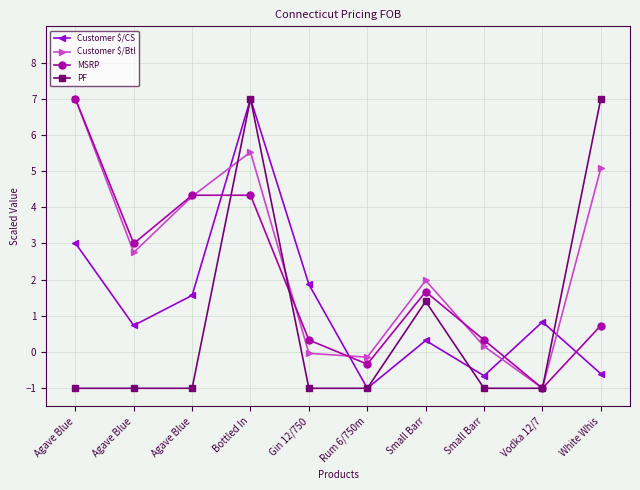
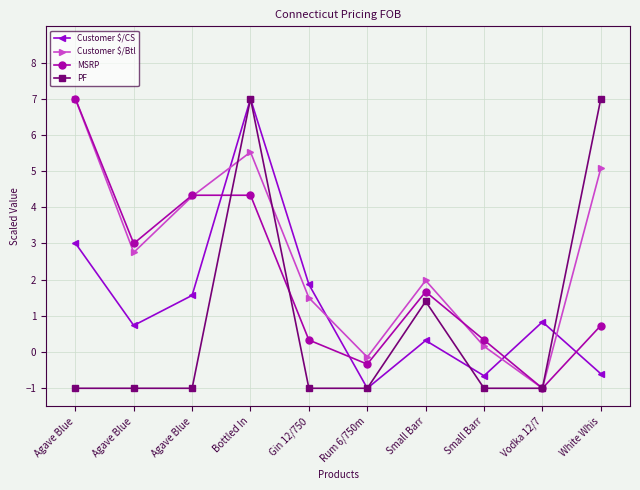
Customer $/Btl, Gin 12/750: 0.0 -> 1.5
